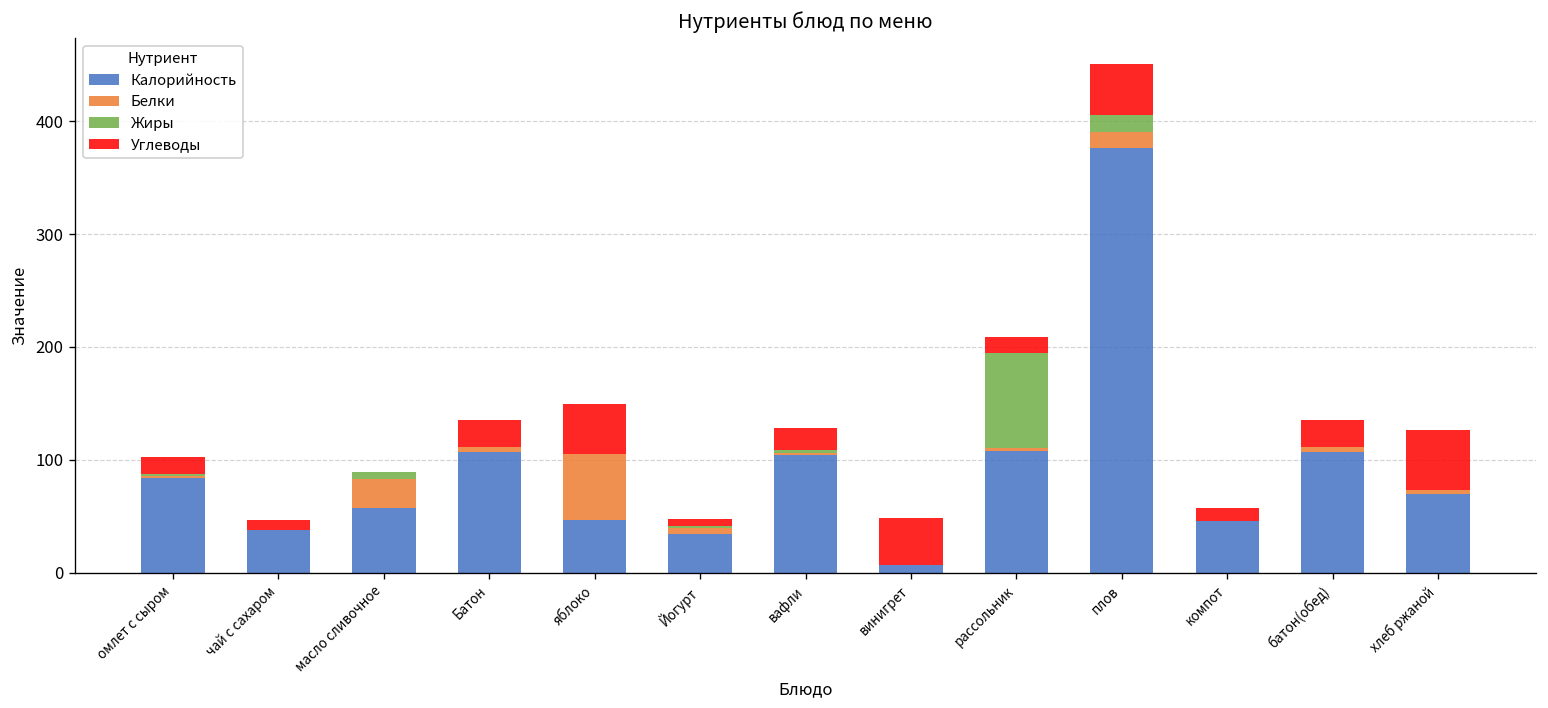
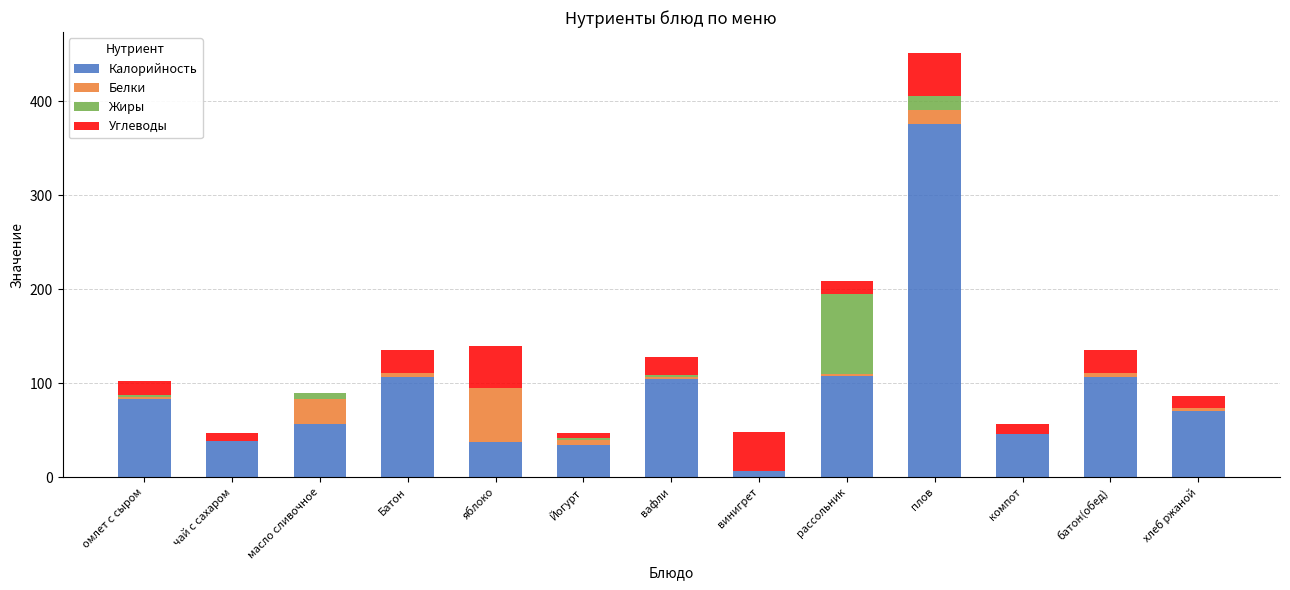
Калорийность, яблоко: 50 -> 40
Углеводы, хлеб ржаной: 50 -> 10
